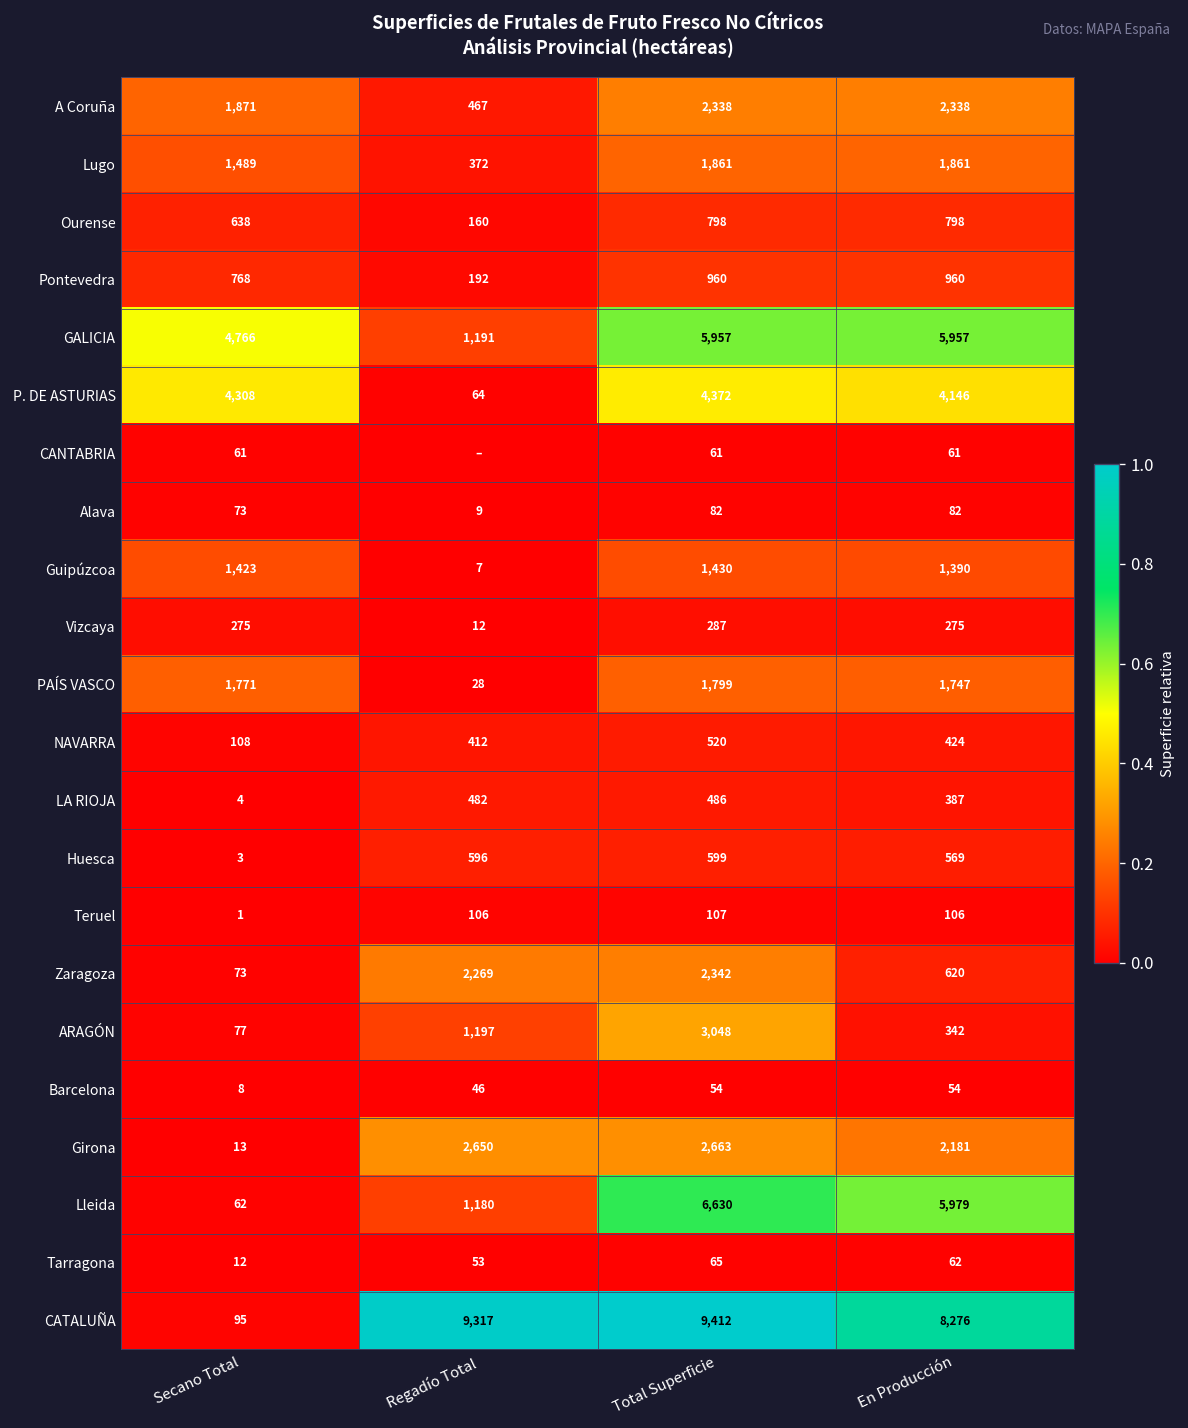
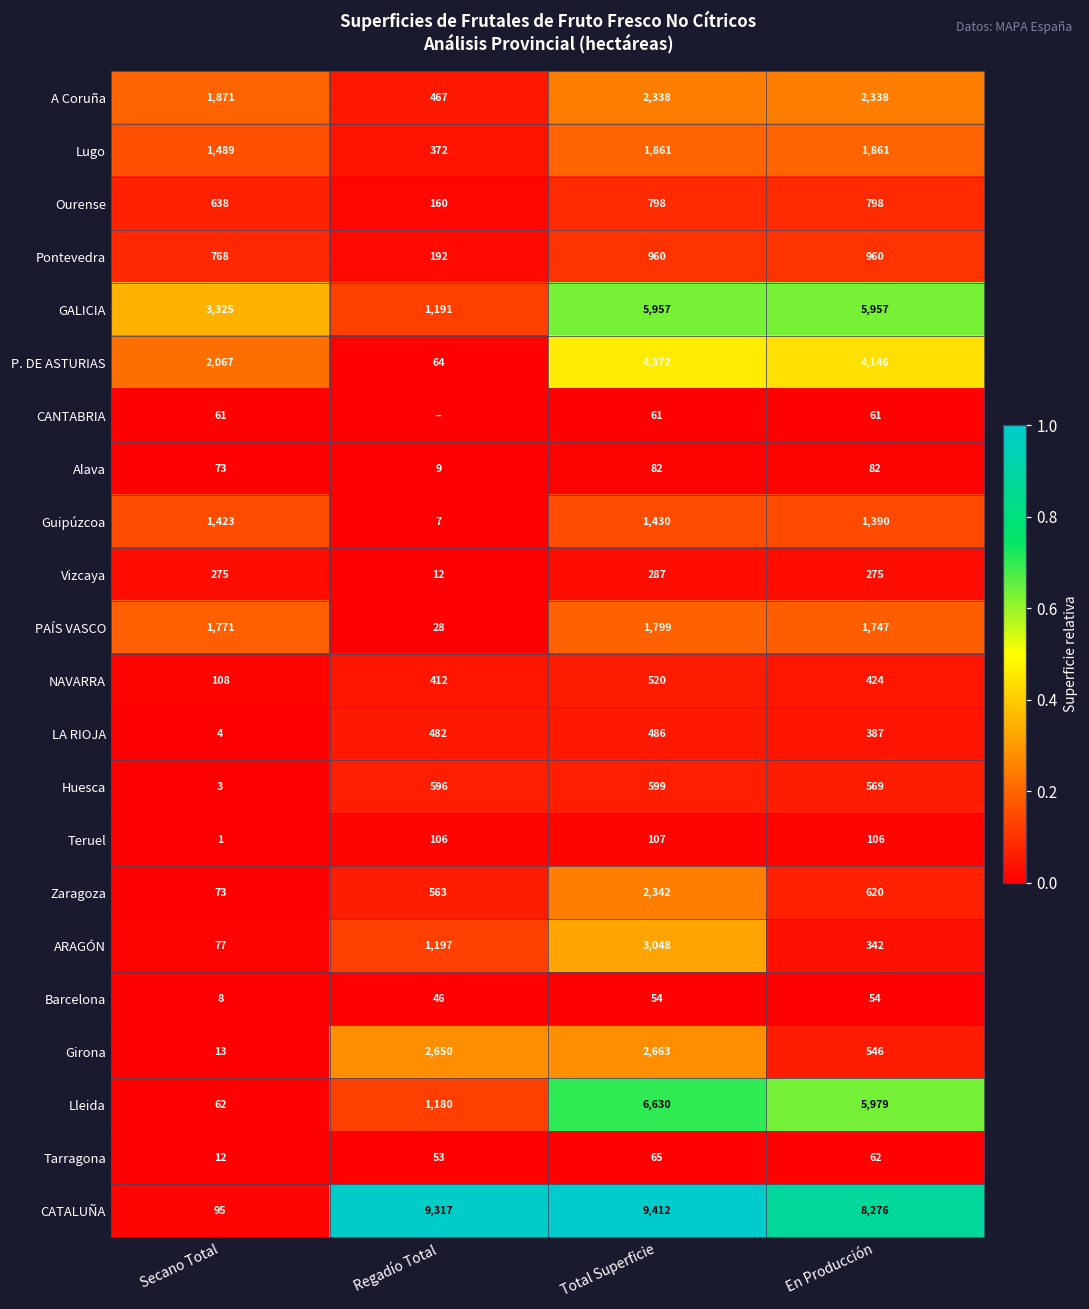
GALICIA, Secano Total: 4,766 -> 3,325
P. DE ASTURIAS, Secano Total: 4,308 -> 2,067
Zaragoza, Regadío Total: 2,269 -> 563
Girona, En Producción: 2,181 -> 546
